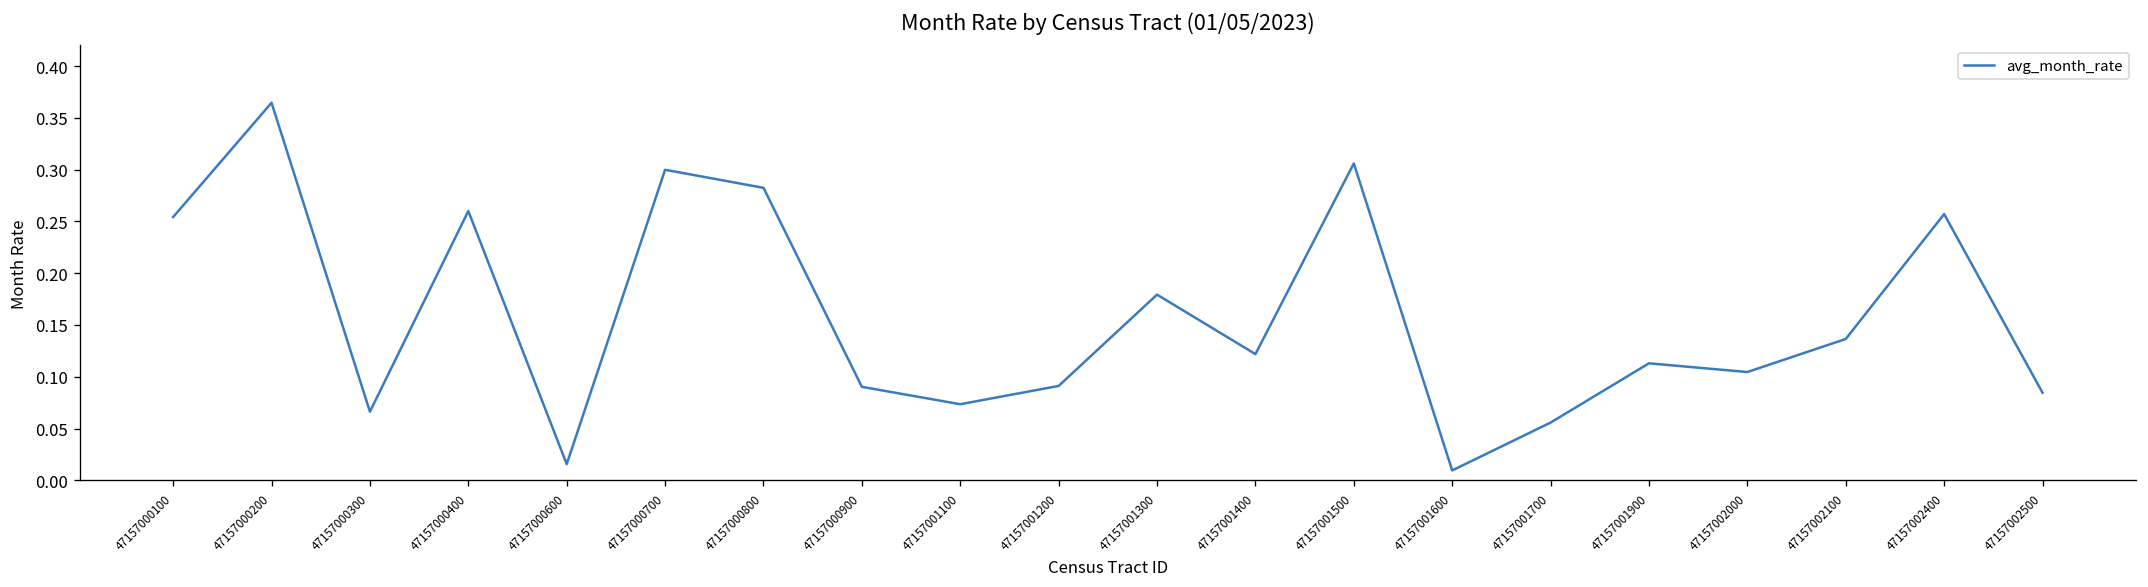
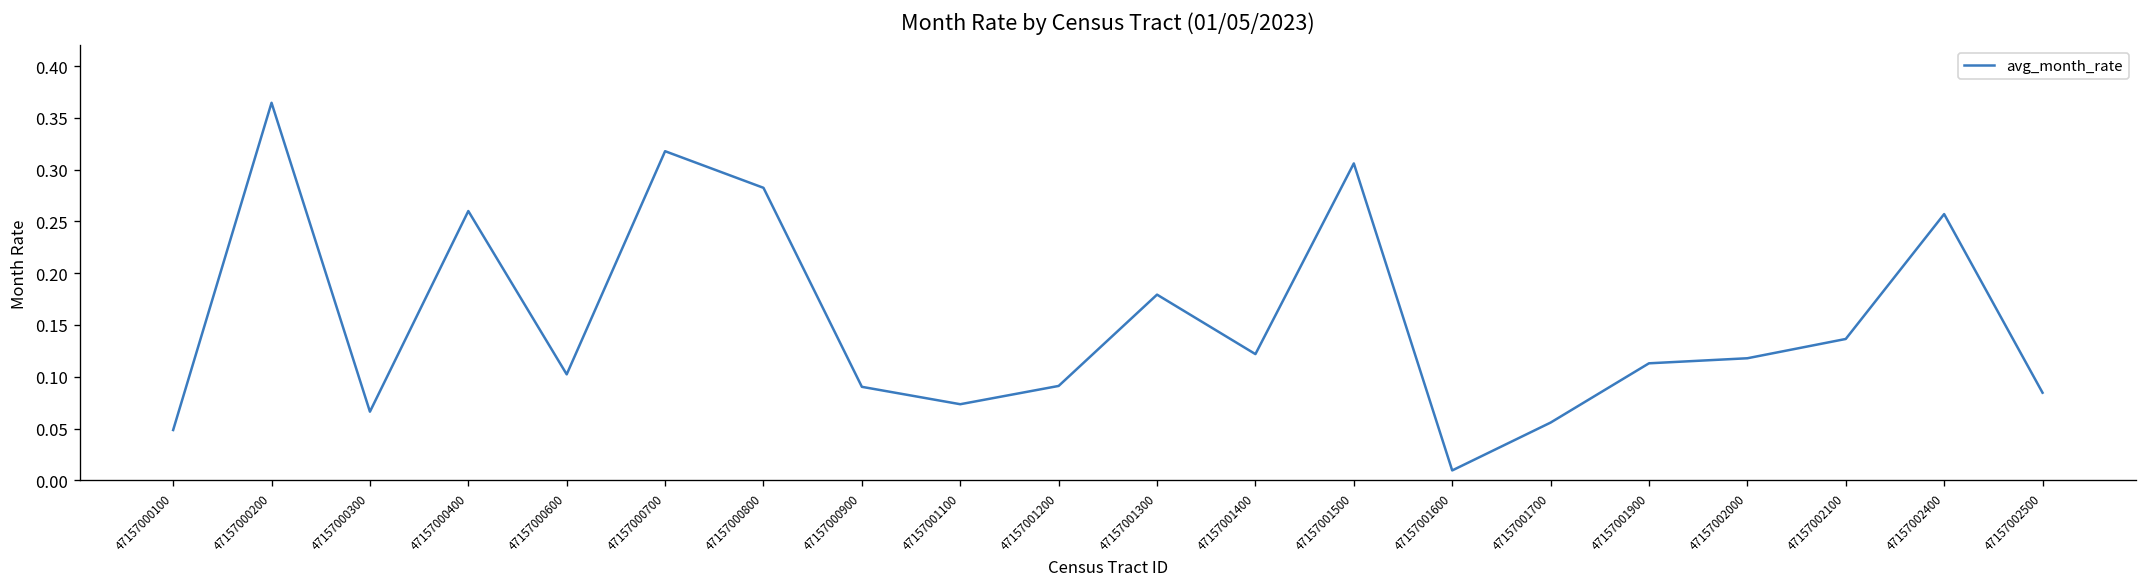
47157000100: 0.25 -> 0.05
47157000600: 0.02 -> 0.10
47157000700: 0.30 -> 0.32
47157002000: 0.10 -> 0.12
